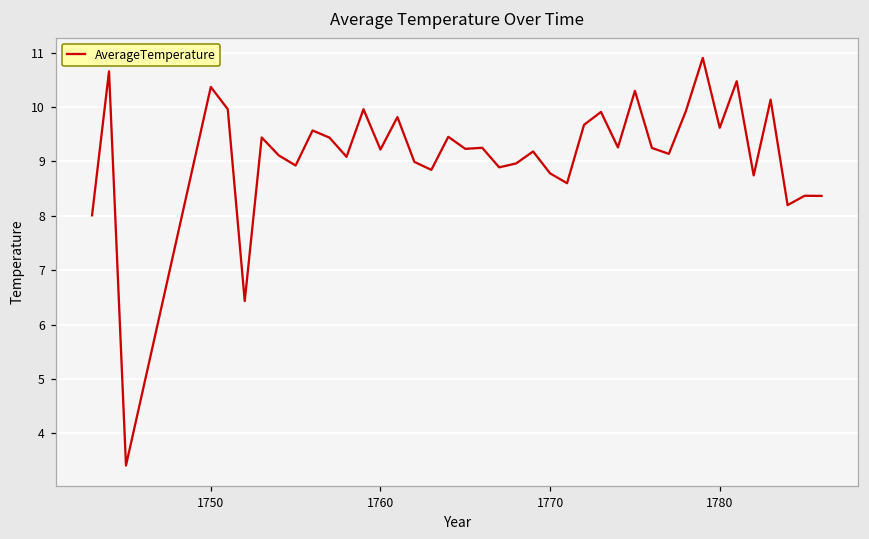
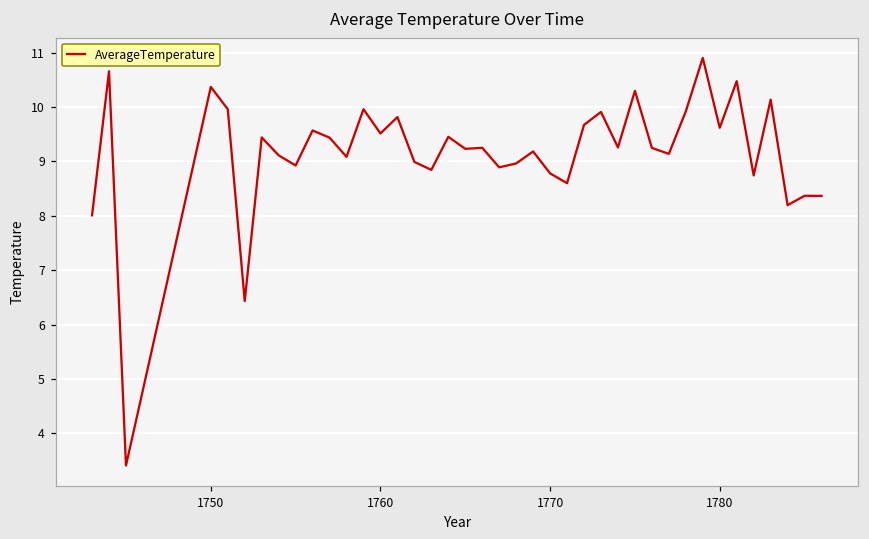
1760: 9.2 -> 9.5
